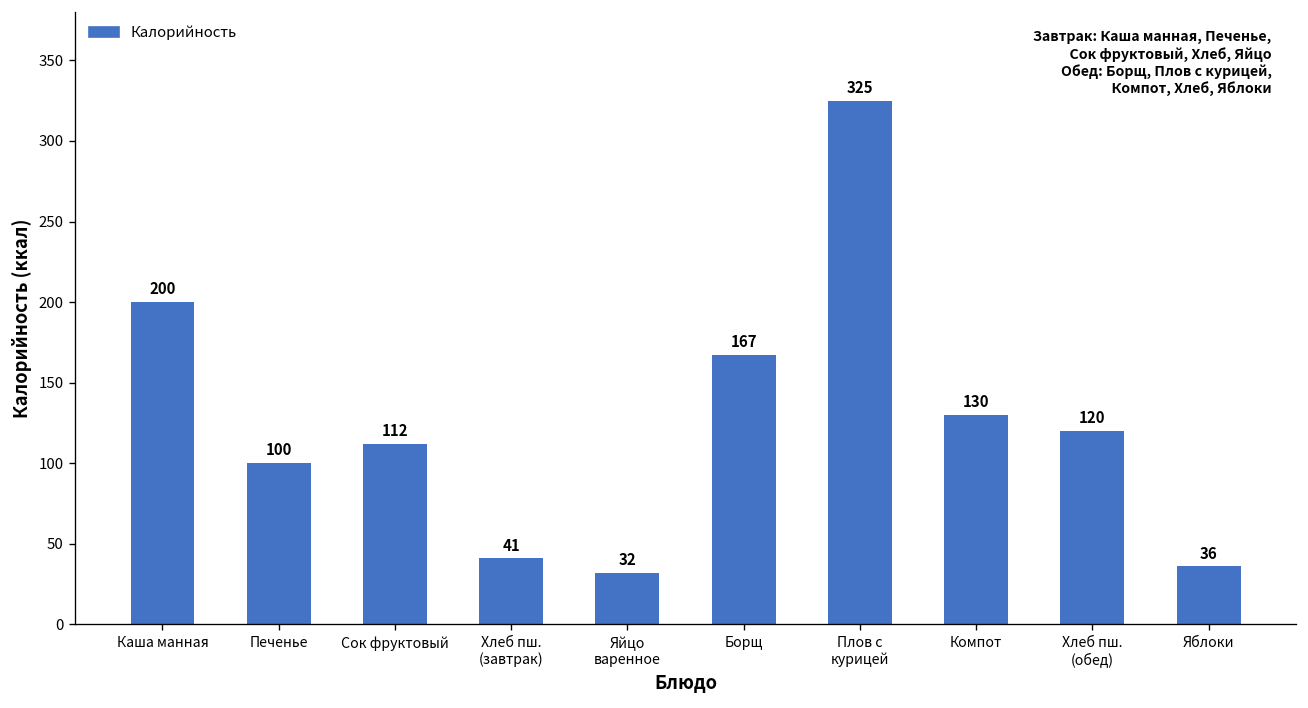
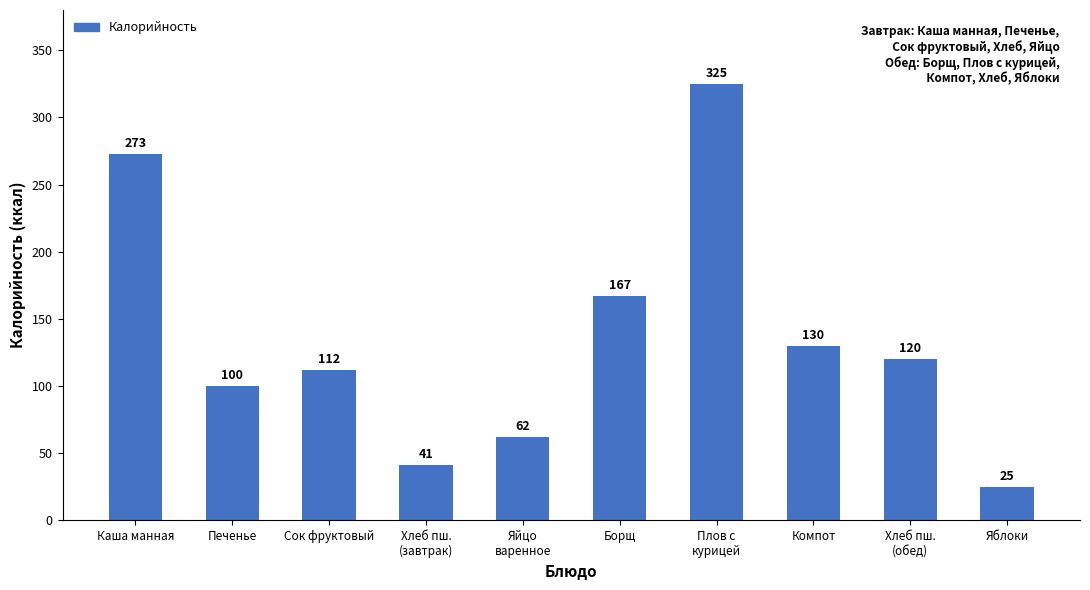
Каша манная: 200 -> 273
Яйцо варенное: 32 -> 62
Яблоки: 36 -> 25
